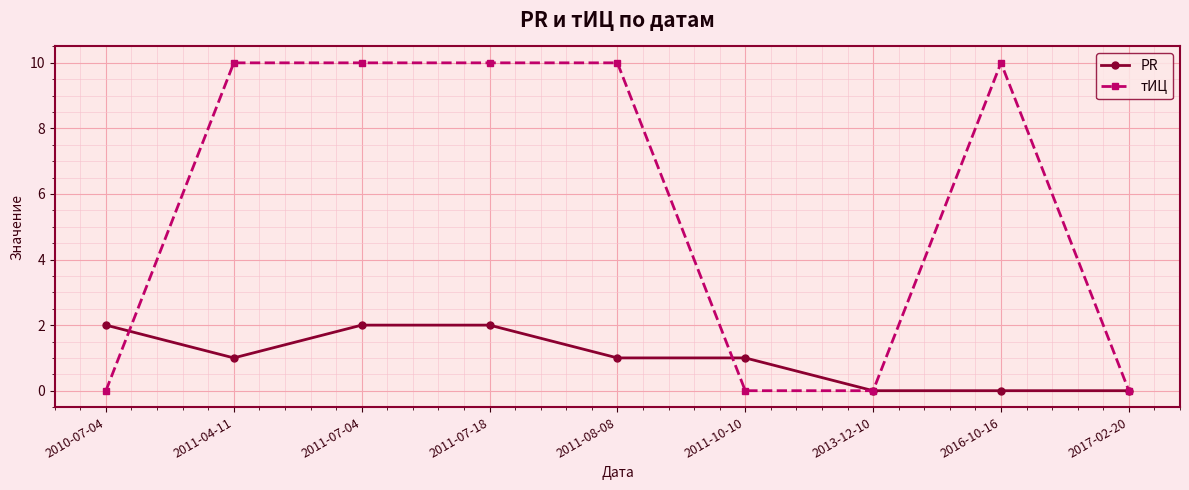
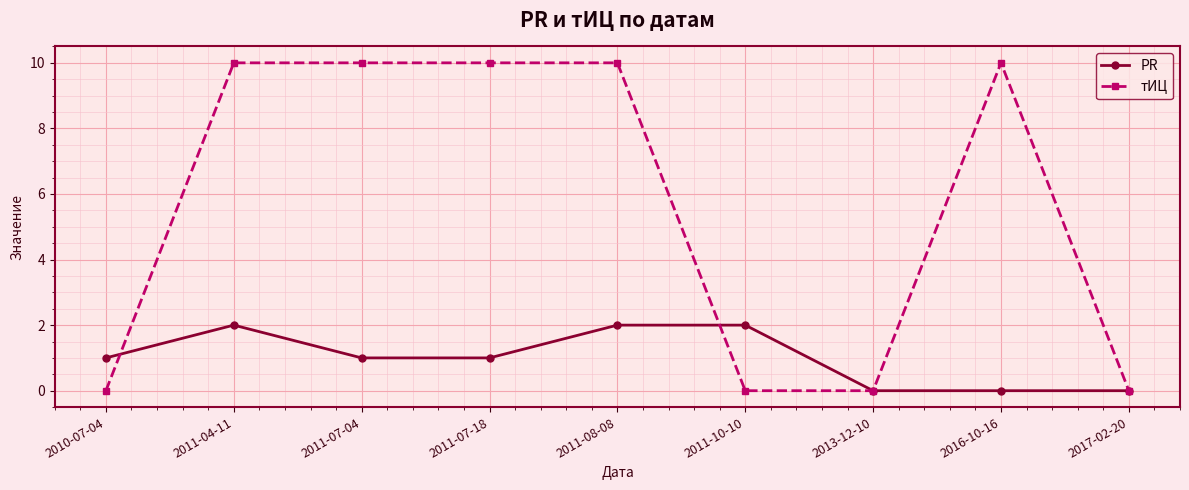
PR, 2010-07-04: 2 -> 1
PR, 2011-04-11: 1 -> 2
PR, 2011-07-04: 2 -> 1
PR, 2011-07-18: 2 -> 1
PR, 2011-08-08: 1 -> 2
PR, 2011-10-10: 1 -> 2
